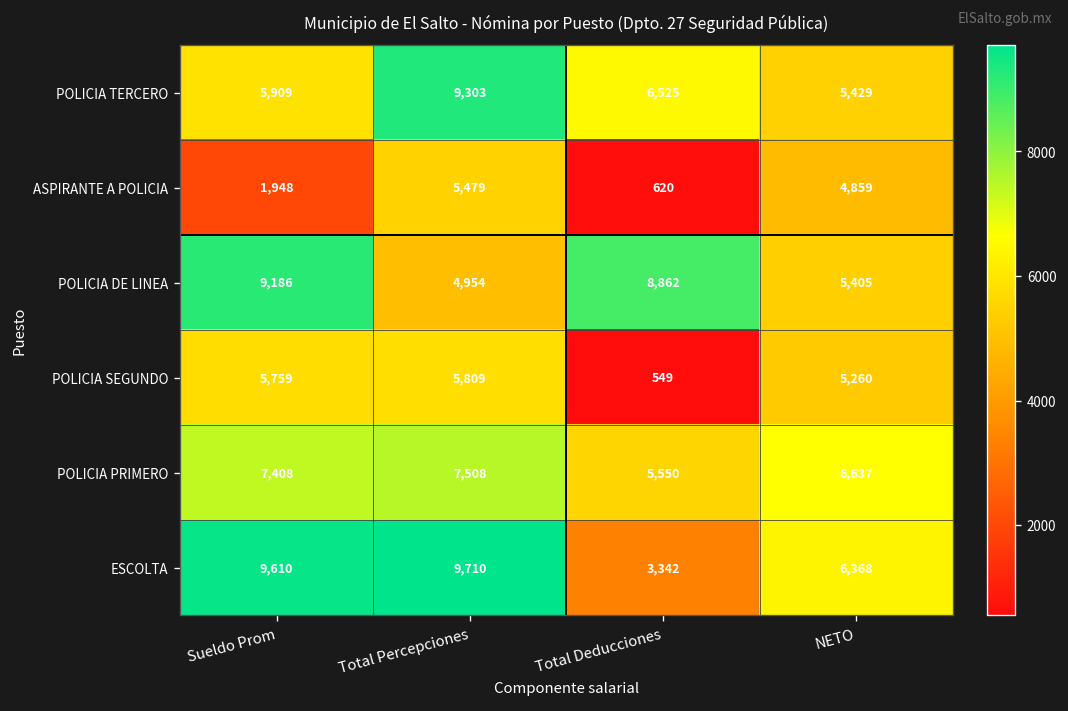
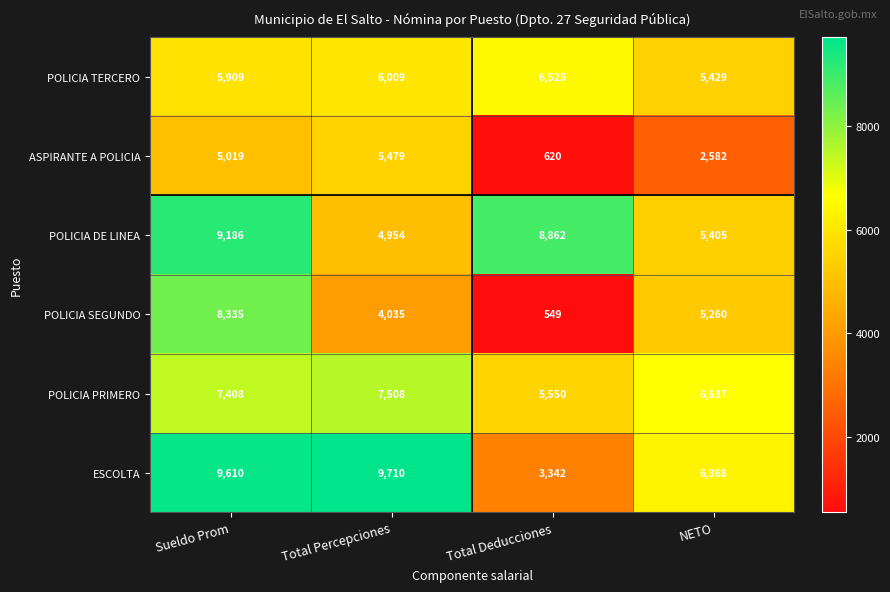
POLICIA TERCERO, Total Percepciones: 9,303 -> 6,009
ASPIRANTE A POLICIA, Sueldo Prom: 1,948 -> 5,019
ASPIRANTE A POLICIA, NETO: 4,859 -> 2,582
POLICIA SEGUNDO, Sueldo Prom: 5,759 -> 8,335
POLICIA SEGUNDO, Total Percepciones: 5,809 -> 4,035
